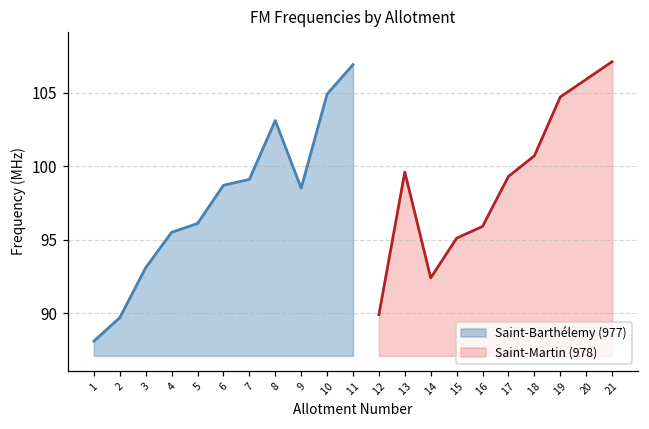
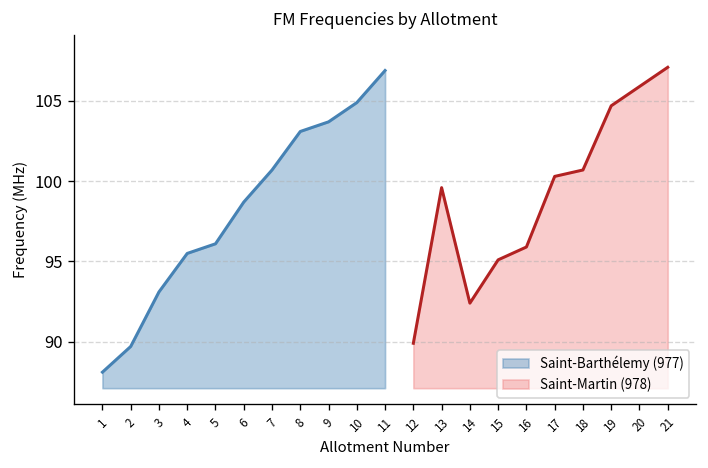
Saint-Barthélemy (977), 7: 99.1 -> 100.7
Saint-Barthélemy (977), 9: 98.5 -> 103.7
Saint-Martin (978), 17: 99.3 -> 100.3
